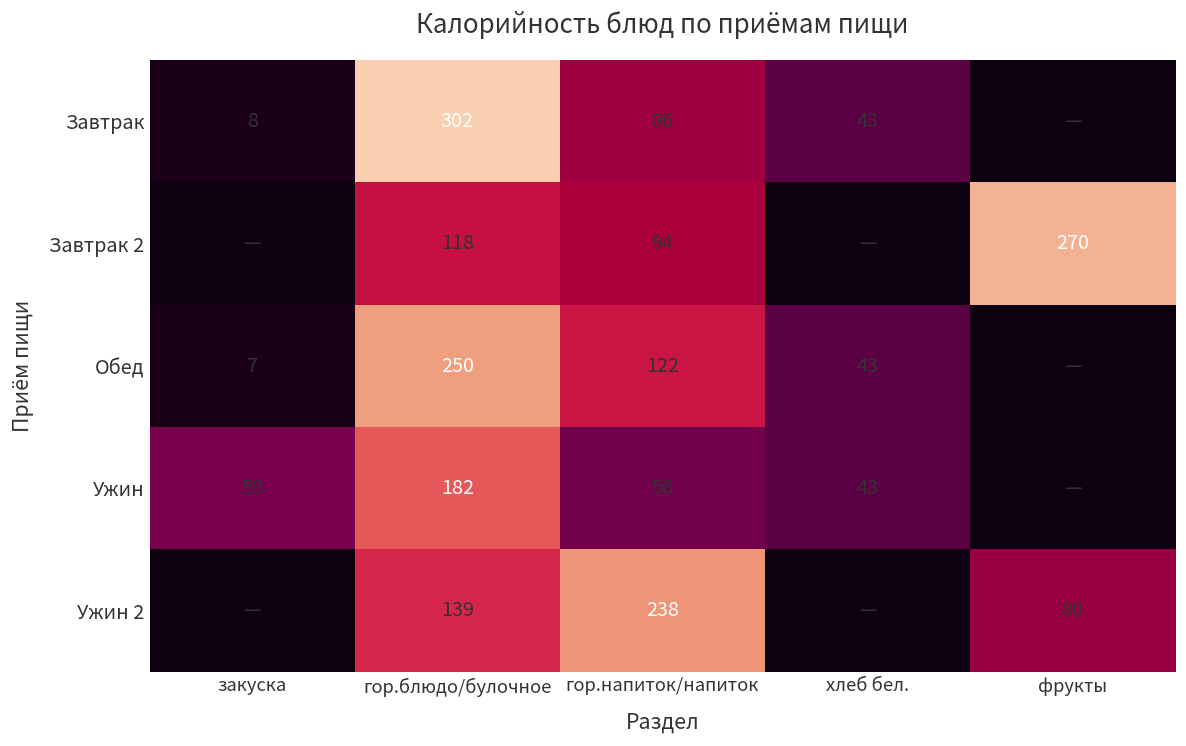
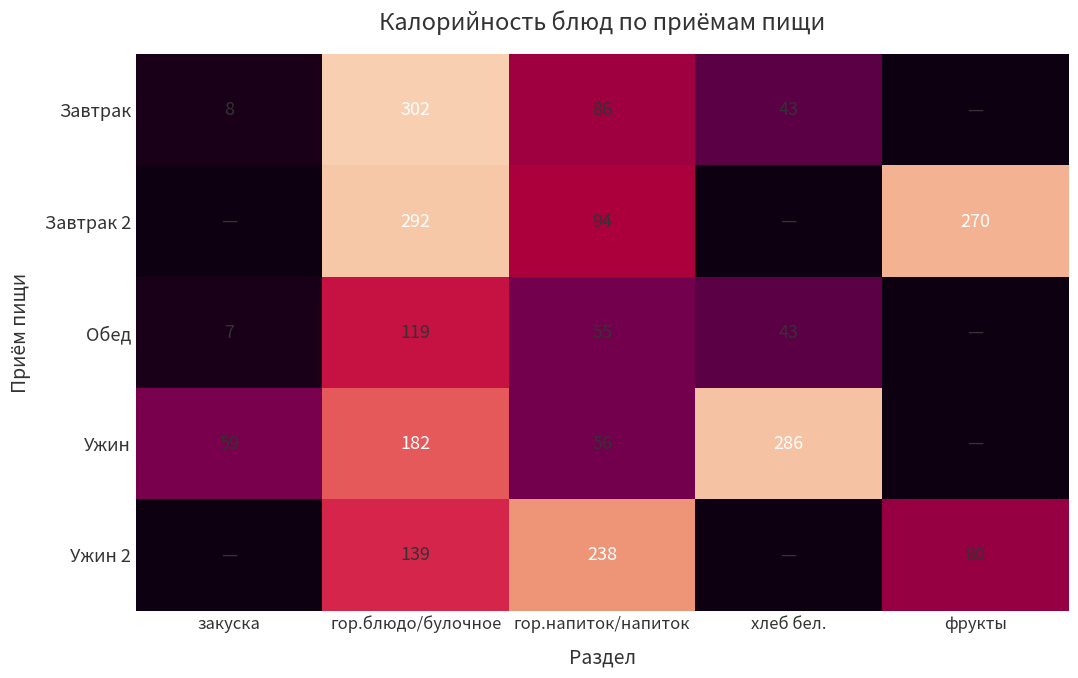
Завтрак 2, гор.блюдо/булочное: 118 -> 292
Обед, гор.блюдо/булочное: 250 -> 119
Обед, гор.напиток/напиток: 122 -> 55
Ужин, хлеб бел.: 43 -> 286
